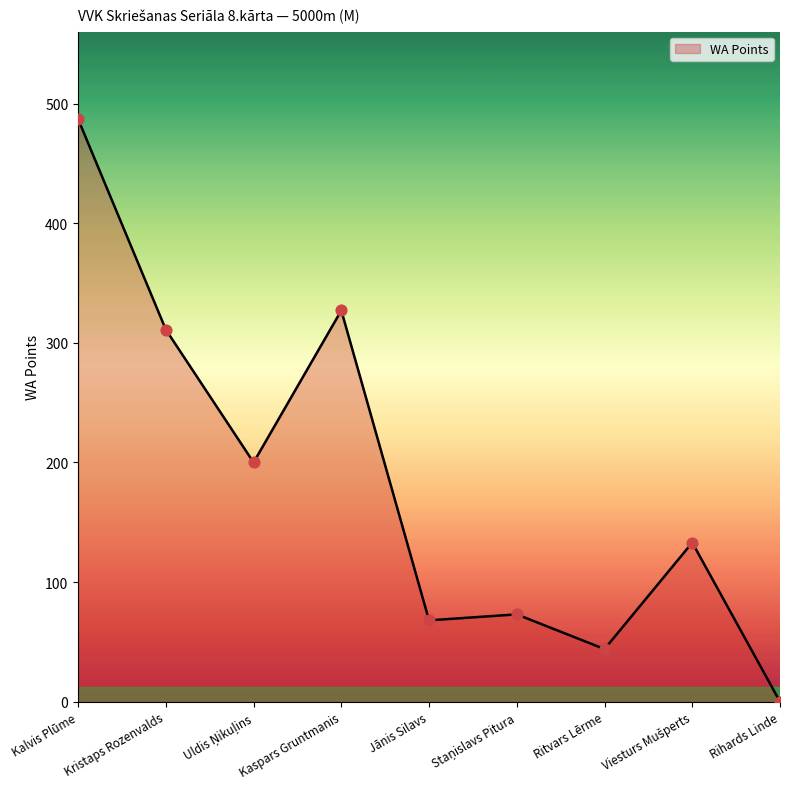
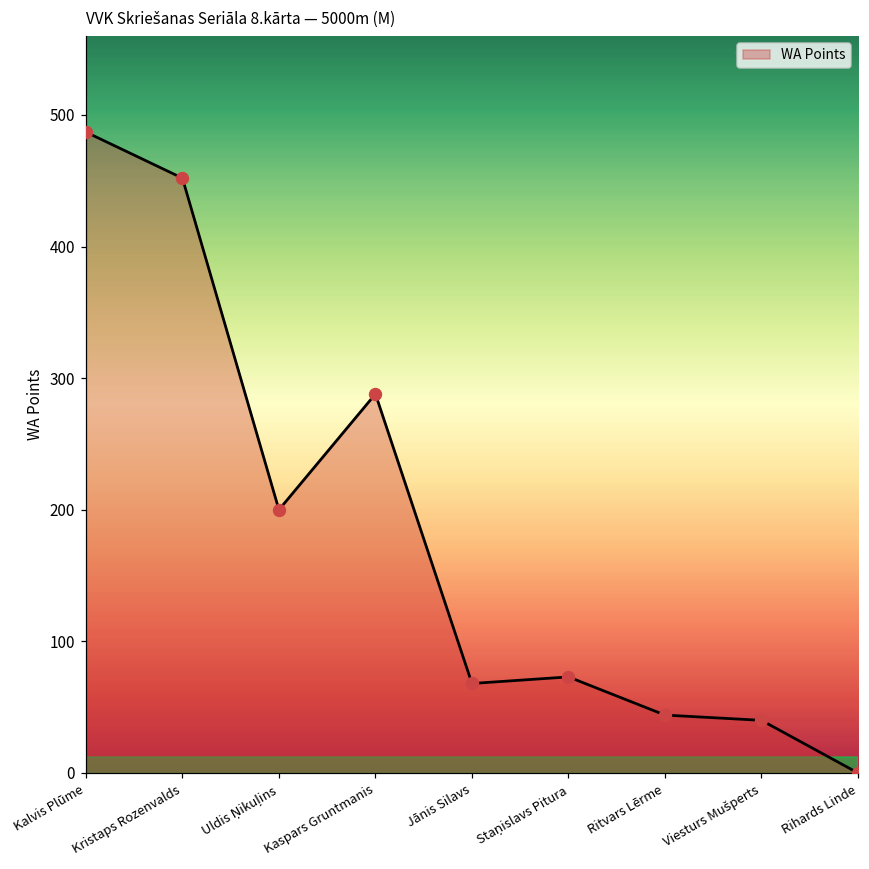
Kristaps Rozenvalds: 311 -> 452
Kaspars Gruntmanis: 327 -> 288
Viesturs Mušperts: 133 -> 40
